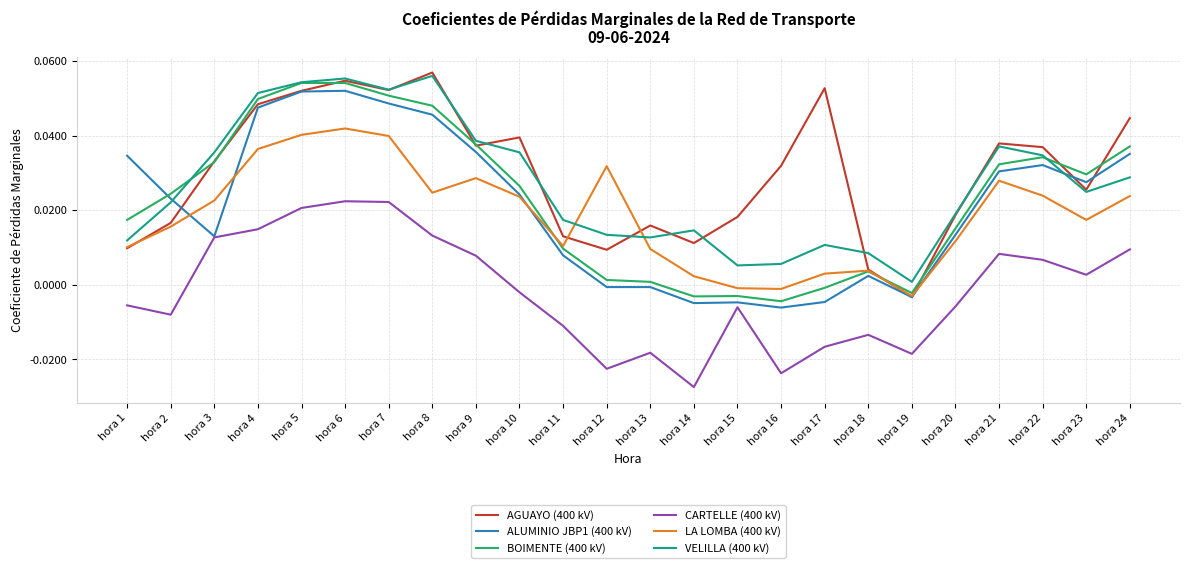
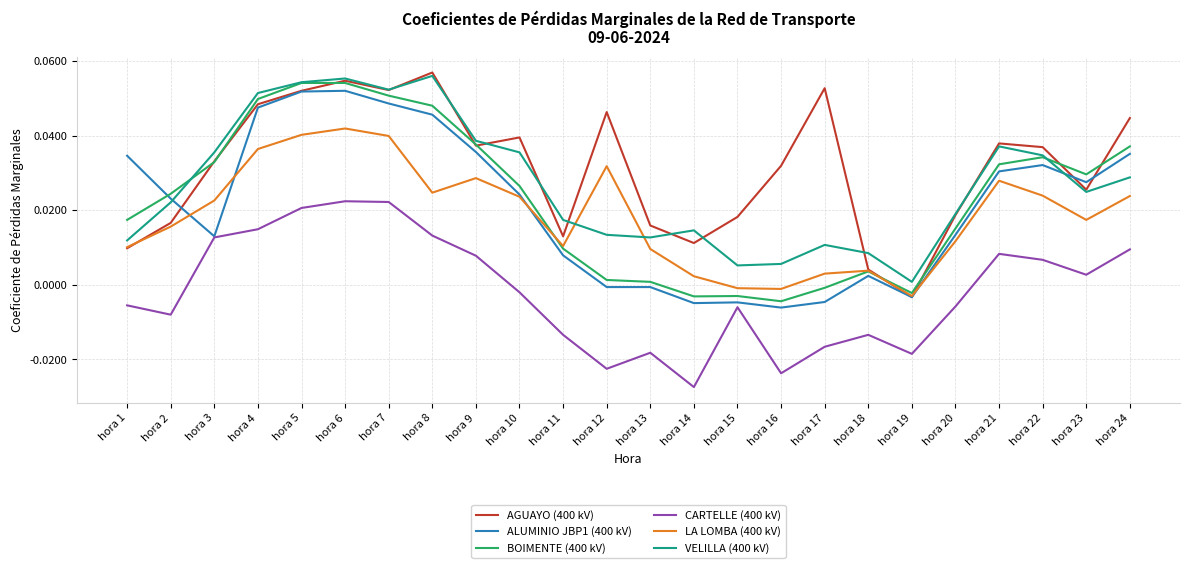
CARTELLE (400 kV), hora 11: -0.011 -> -0.013
AGUAYO (400 kV), hora 12: 0.009 -> 0.046
